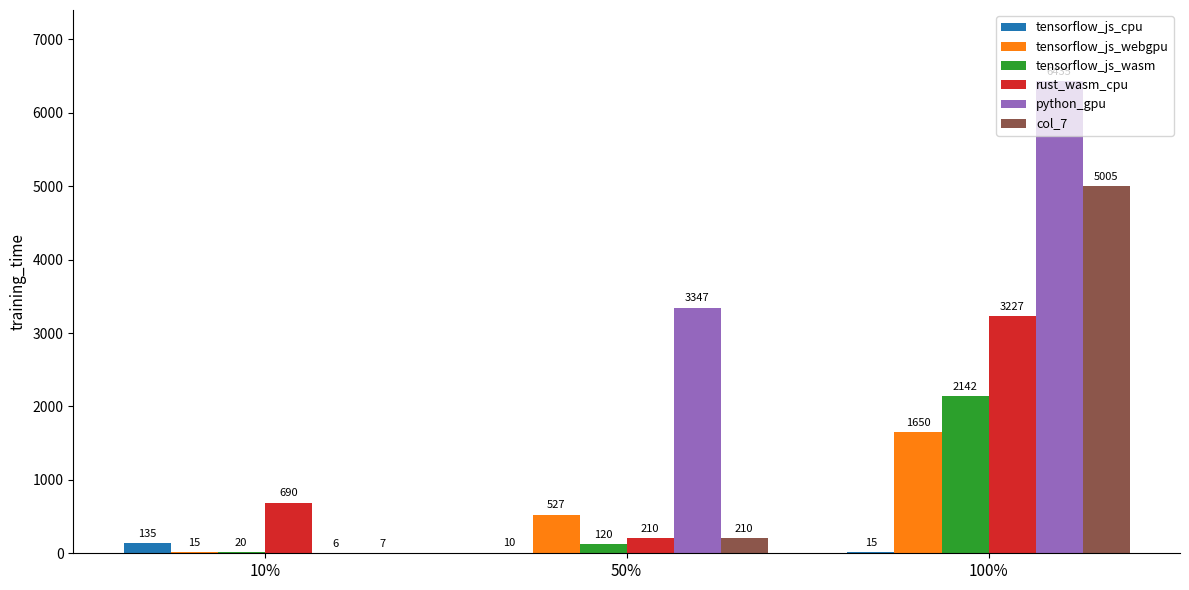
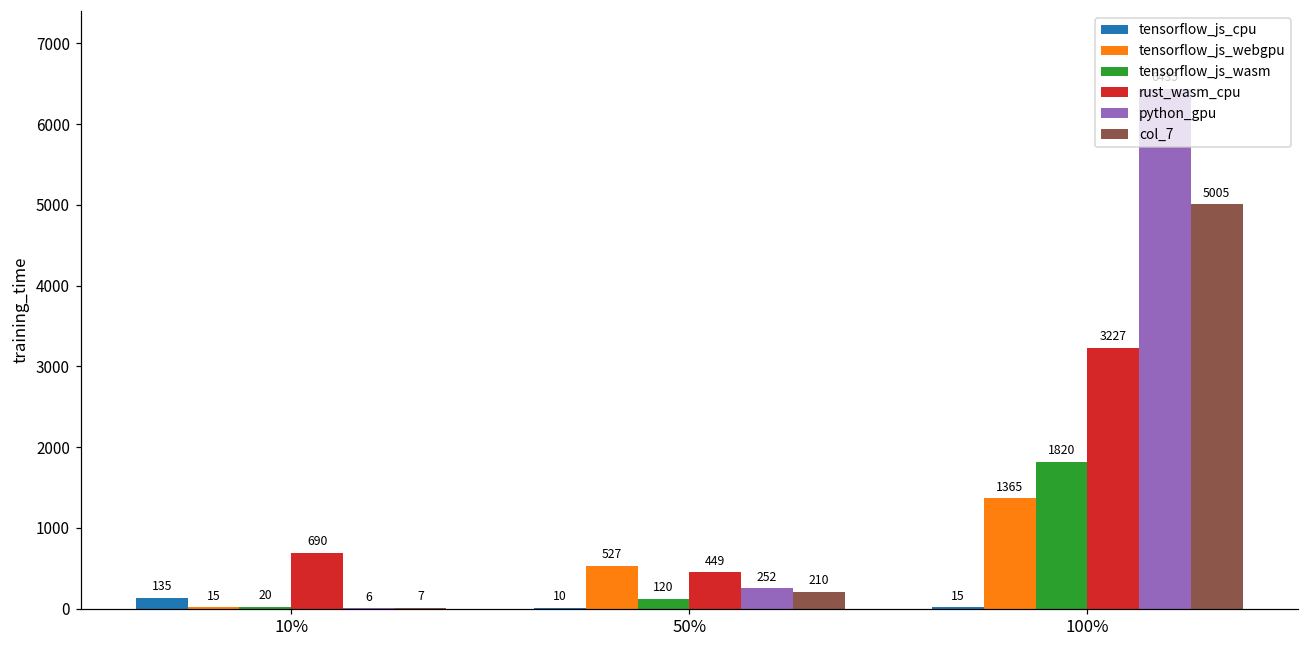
rust_wasm_cpu, 50%: 210 -> 449
python_gpu, 50%: 3347 -> 252
tensorflow_js_webgpu, 100%: 1650 -> 1365
tensorflow_js_wasm, 100%: 2142 -> 1820
